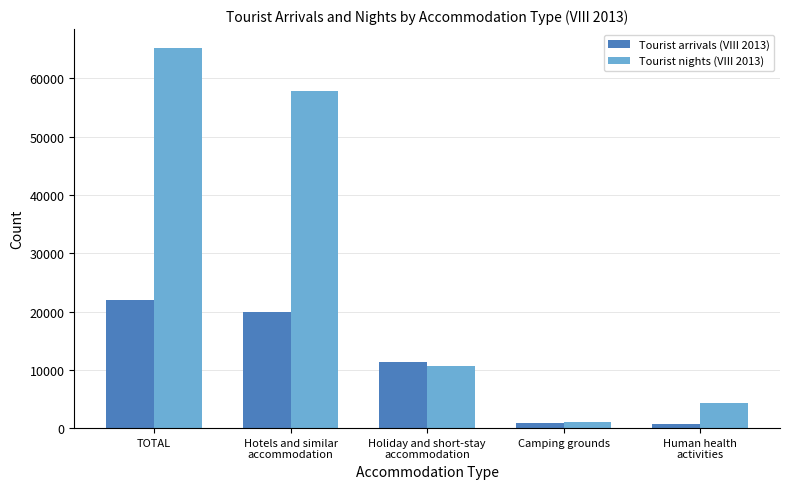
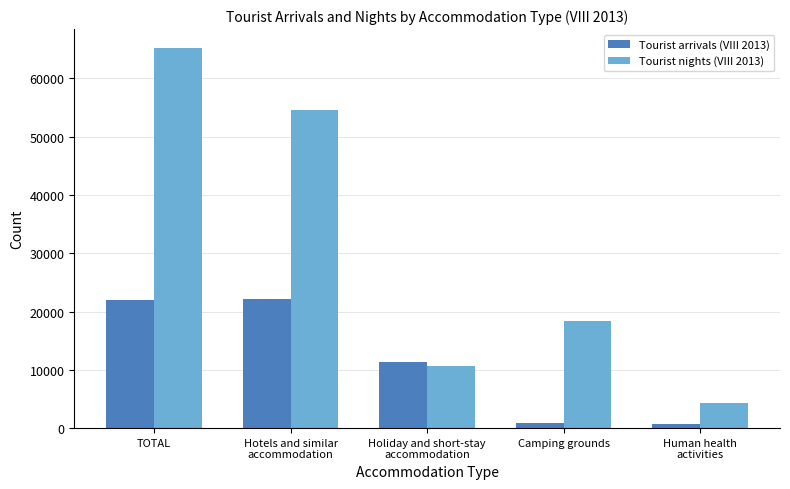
Tourist arrivals (VIII 2013), Hotels and similar accommodation: 20000 -> 22000
Tourist nights (VIII 2013), Hotels and similar accommodation: 58000 -> 55000
Tourist nights (VIII 2013), Camping grounds: 1000 -> 18000
